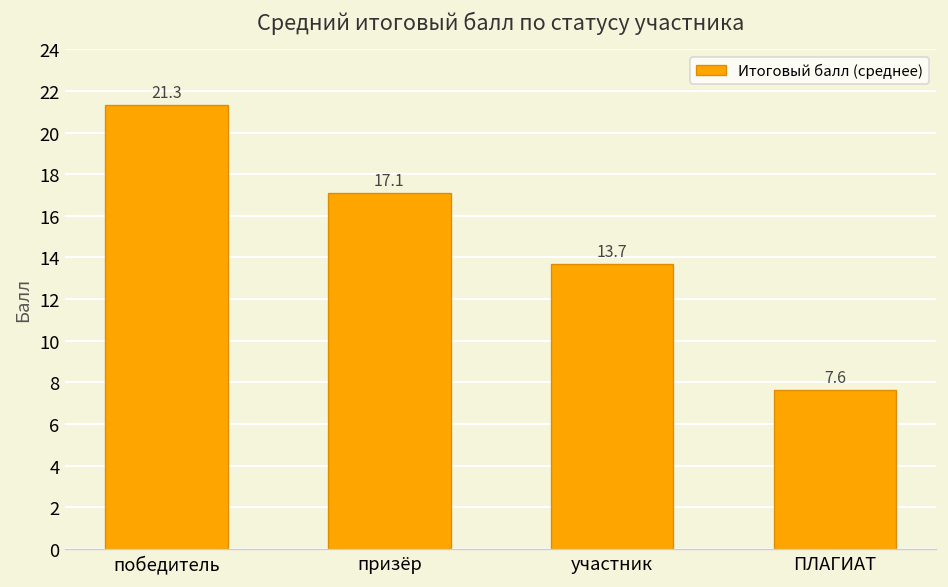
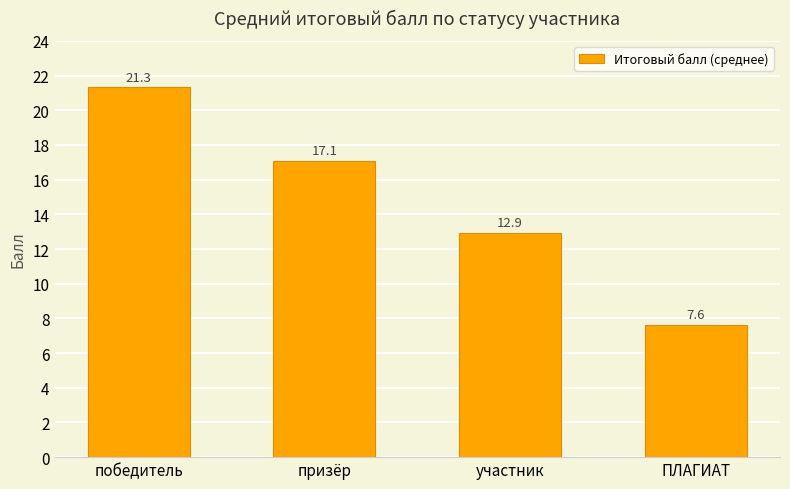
участник: 13.7 -> 12.9
